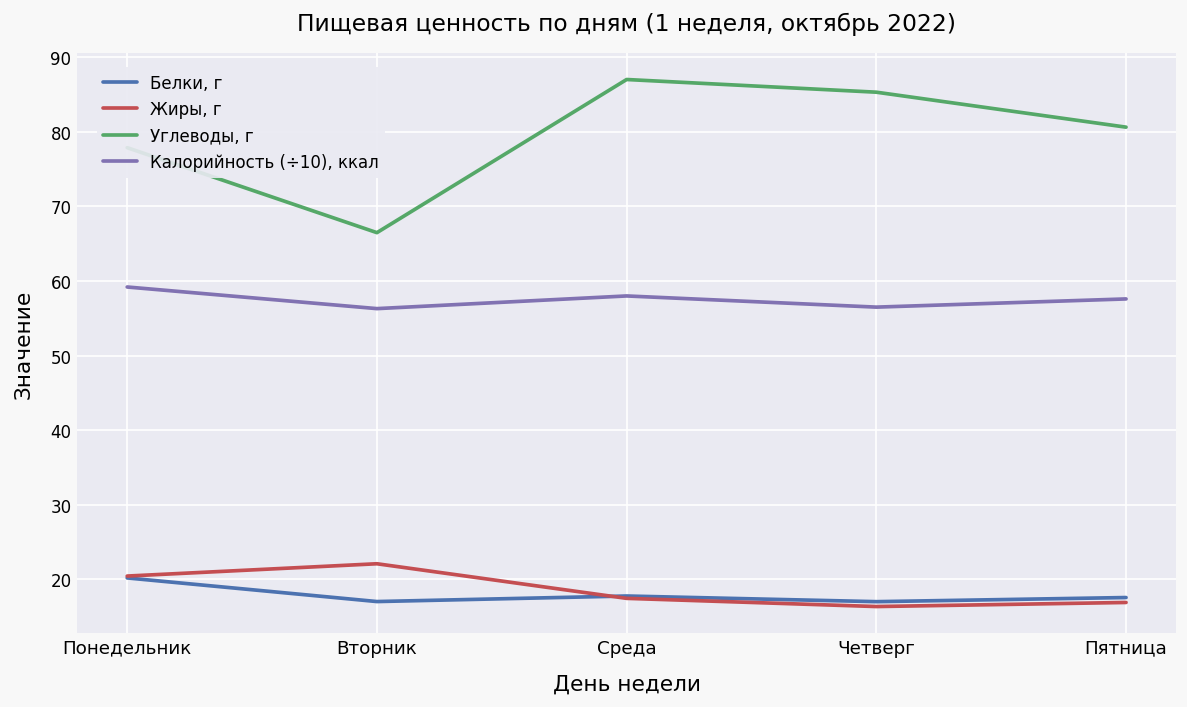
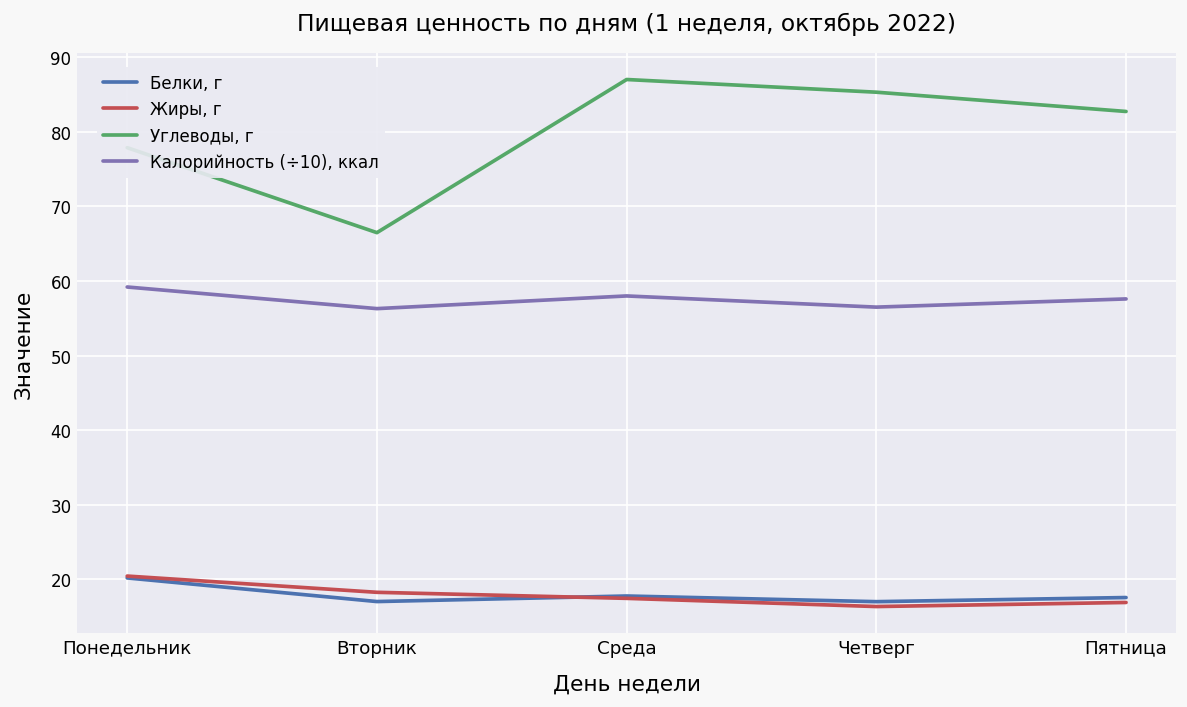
Жиры, г, Вторник: 22 -> 18
Углеводы, г, Пятница: 81 -> 83
